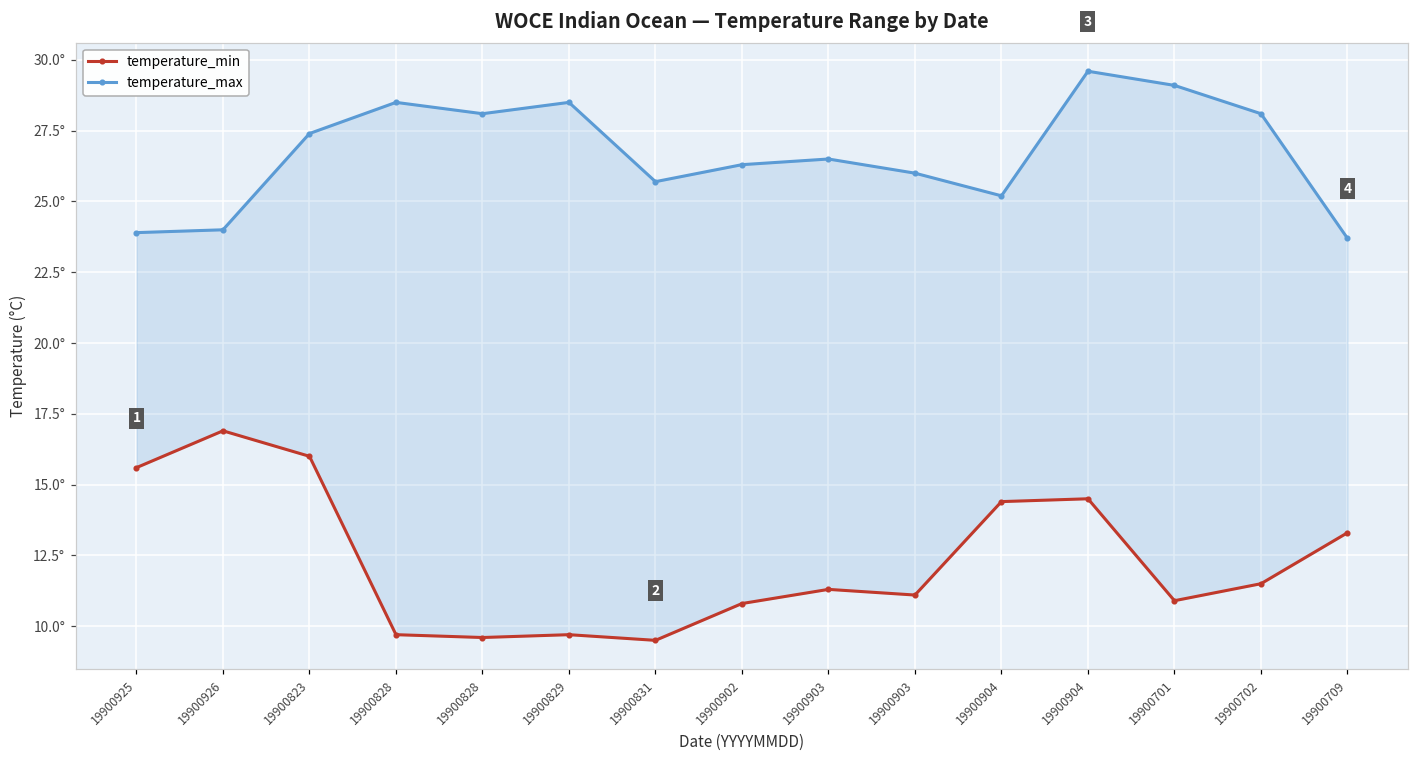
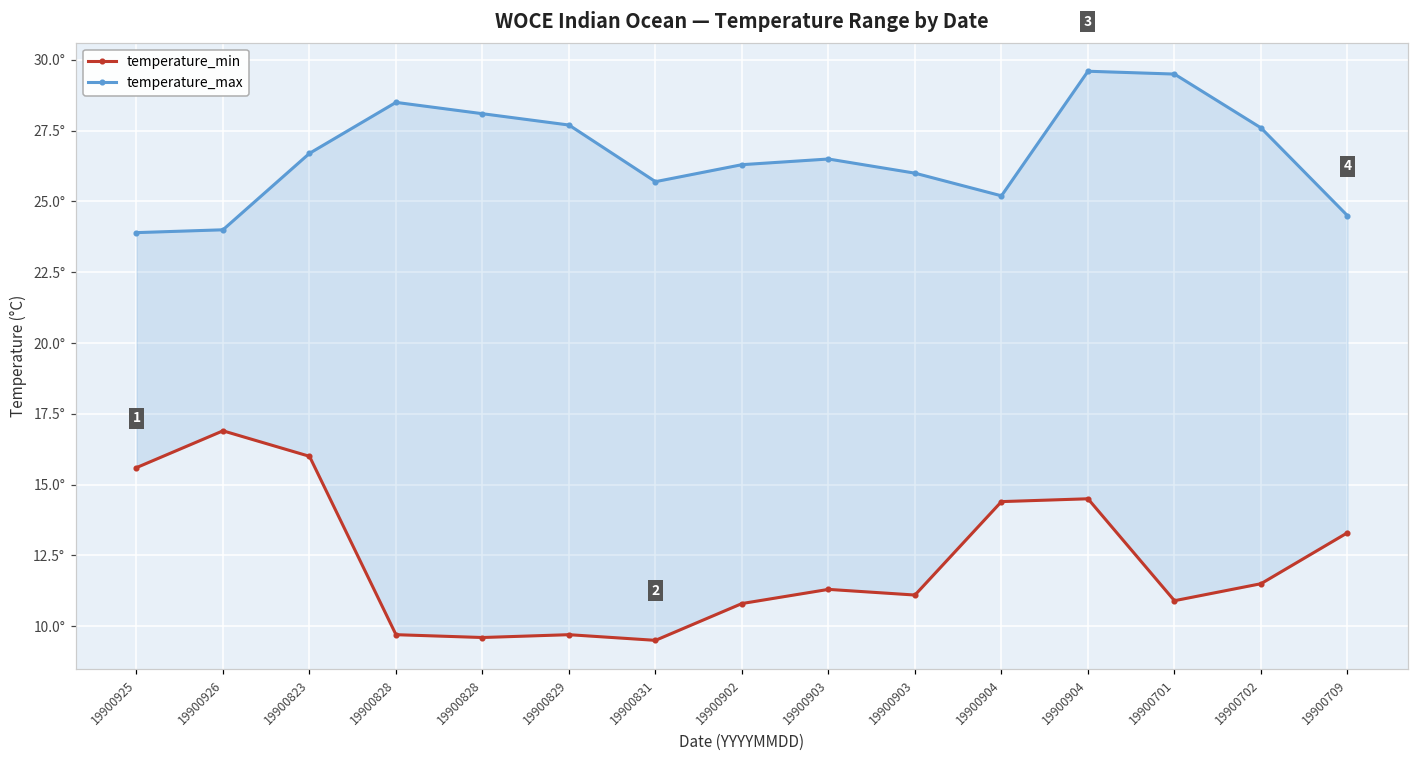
temperature_max, 19900823: 27.4° -> 26.7°
temperature_max, 19900829: 28.5° -> 27.7°
temperature_max, 19900701: 29.1° -> 29.5°
temperature_max, 19900702: 28.1° -> 27.6°
temperature_max, 19900709: 23.7° -> 24.5°
